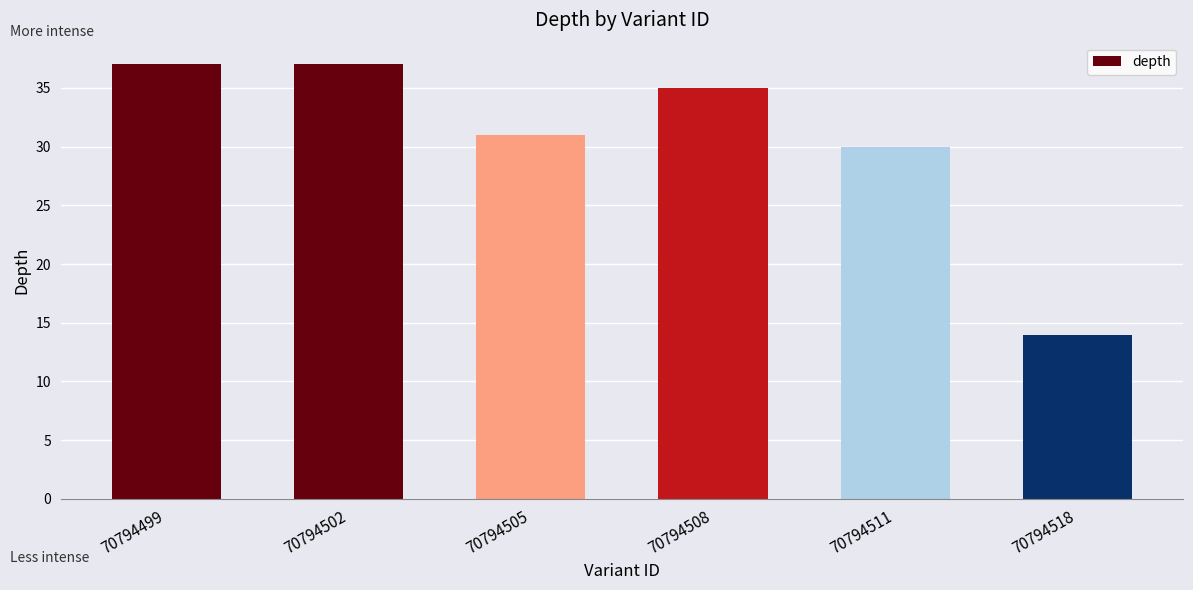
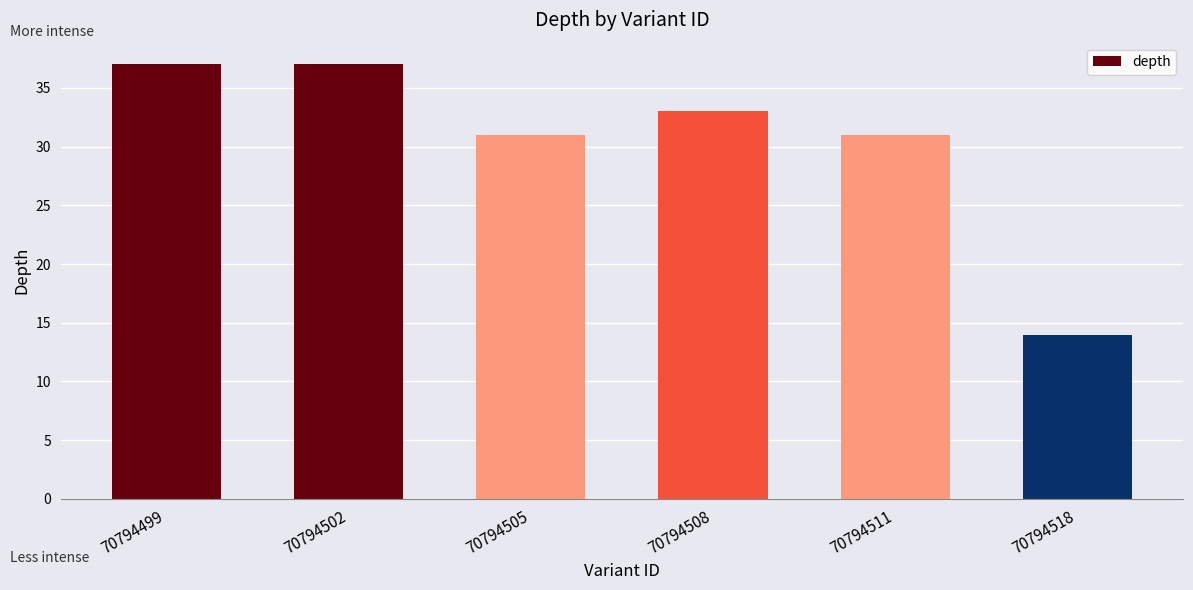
70794508: 35 -> 33
70794511: 30 -> 31
